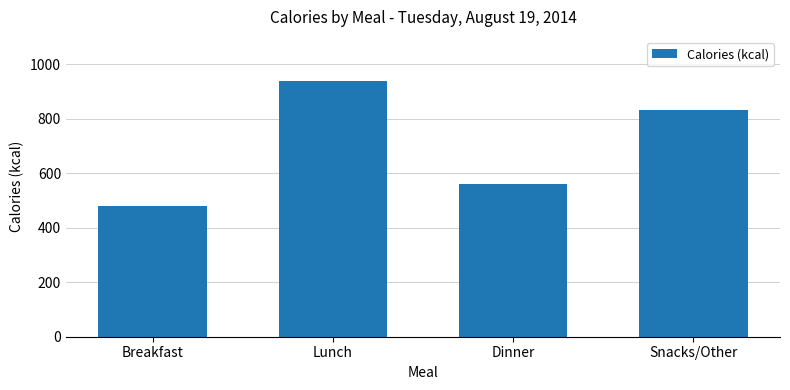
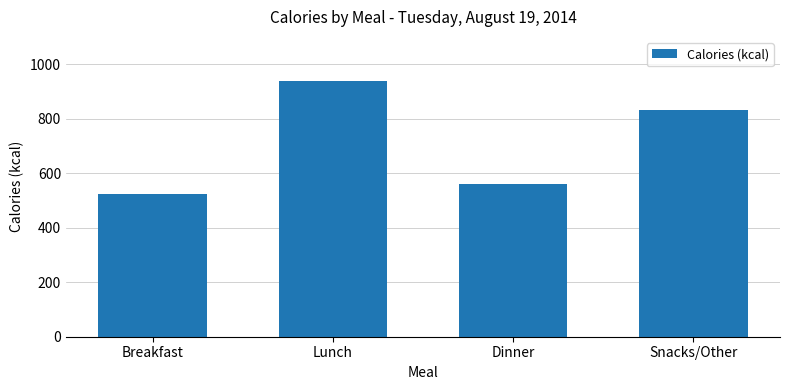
Breakfast: 480 -> 520
